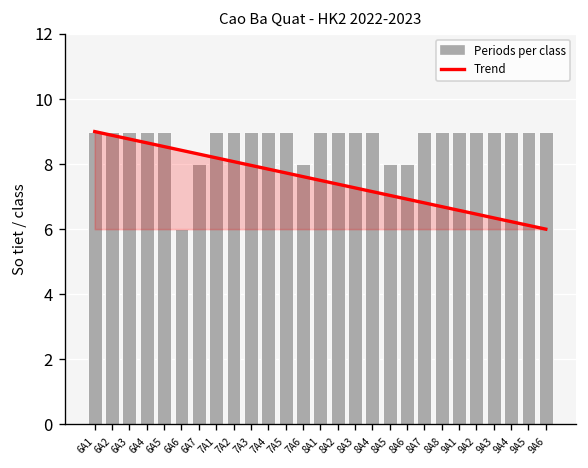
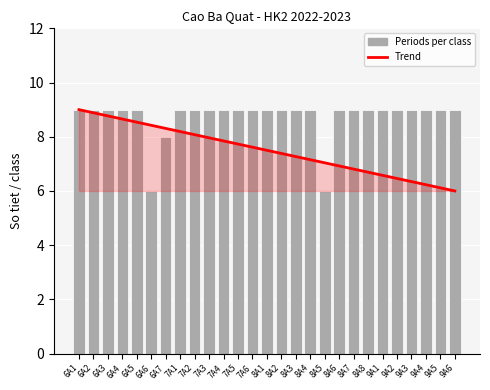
Periods per class, 7A6: 8 -> 9
Periods per class, 8A5: 8 -> 6
Periods per class, 8A6: 8 -> 9
